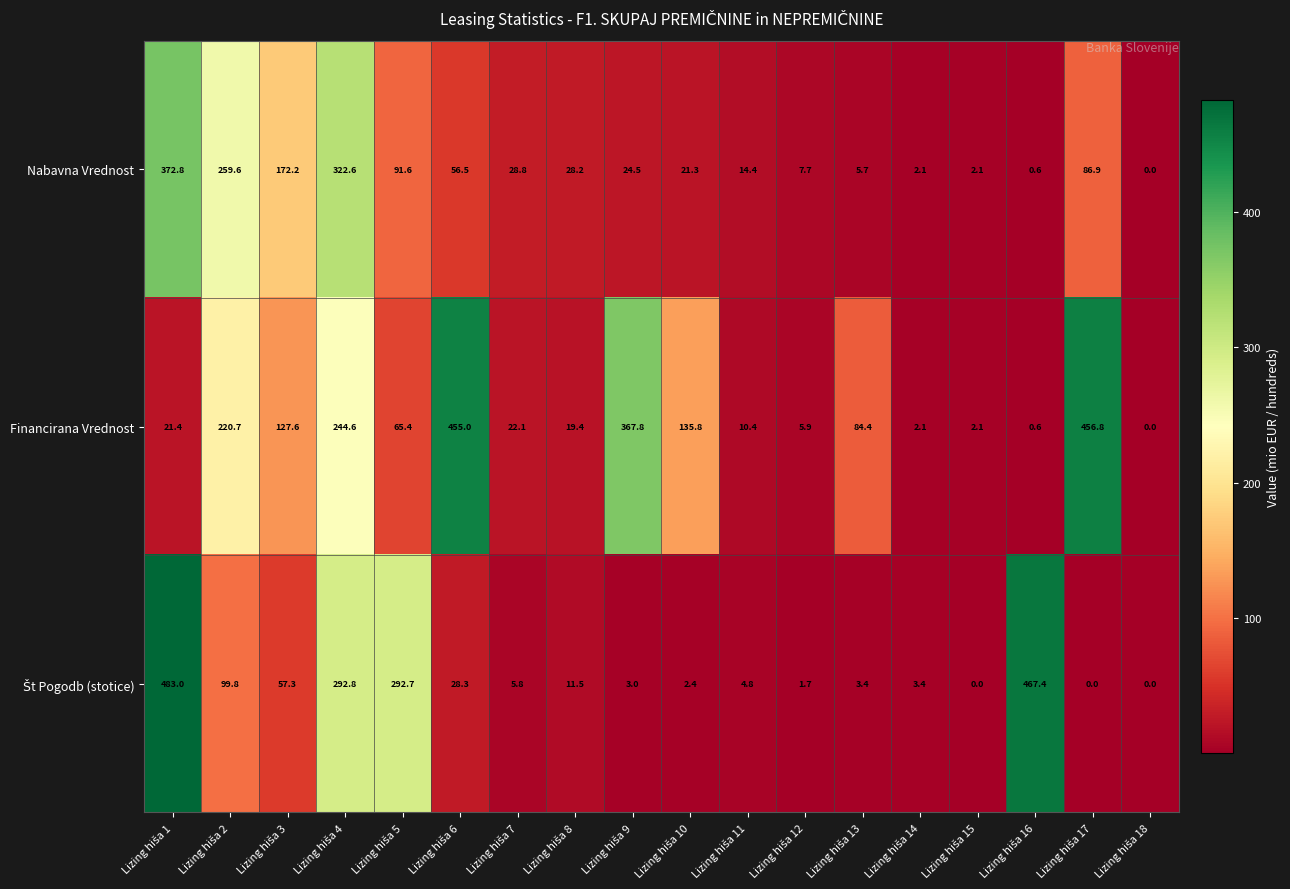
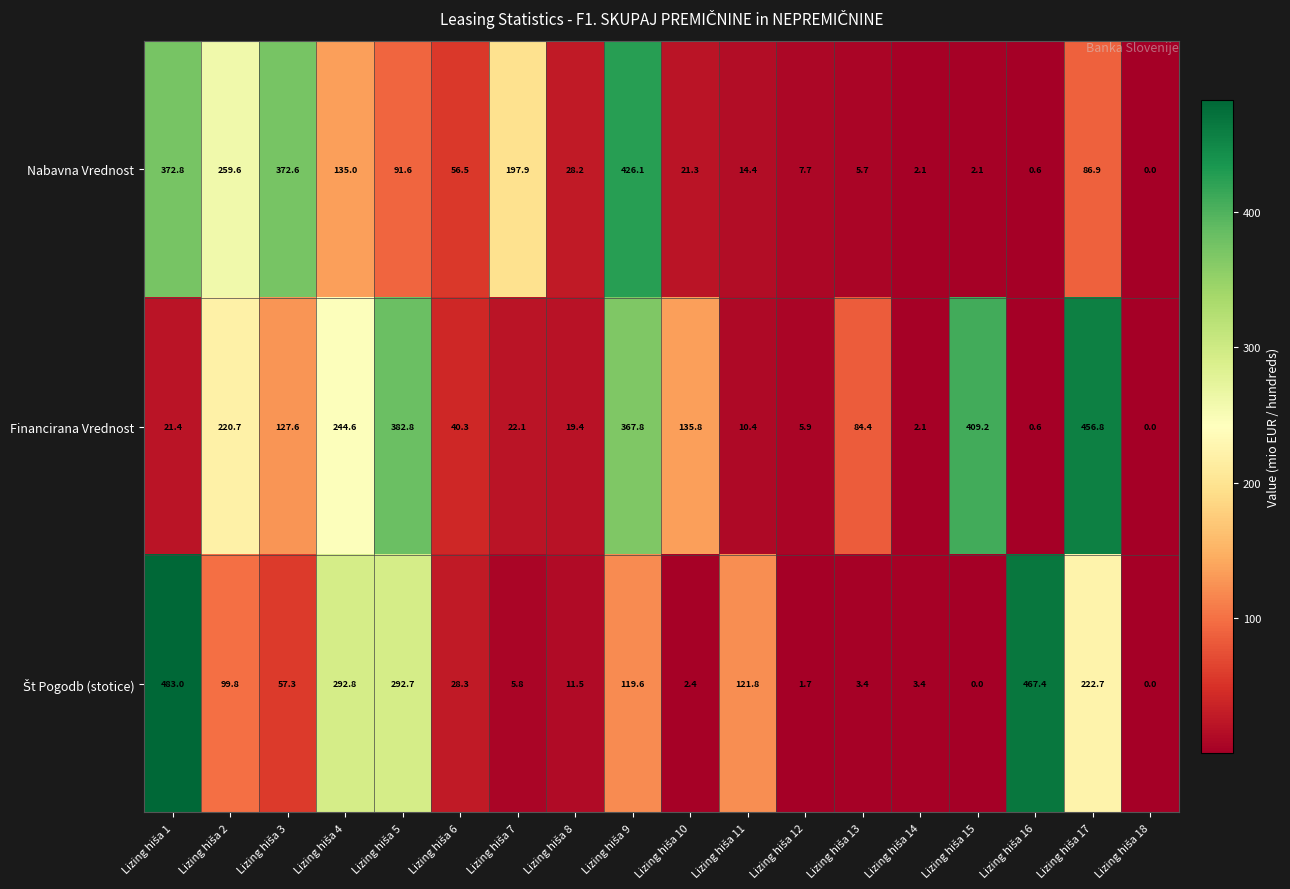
Nabavna Vrednost, Lizing hiša 3: 172.2 -> 372.6
Nabavna Vrednost, Lizing hiša 4: 322.6 -> 135.0
Nabavna Vrednost, Lizing hiša 7: 28.8 -> 197.9
Nabavna Vrednost, Lizing hiša 9: 24.5 -> 426.1
Financirana Vrednost, Lizing hiša 5: 65.4 -> 382.8
Financirana Vrednost, Lizing hiša 6: 455.0 -> 40.3
Financirana Vrednost, Lizing hiša 15: 2.1 -> 409.2
Št Pogodb (stotice), Lizing hiša 9: 3.0 -> 119.6
Št Pogodb (stotice), Lizing hiša 11: 4.8 -> 121.8
Št Pogodb (stotice), Lizing hiša 17: 0.0 -> 222.7
